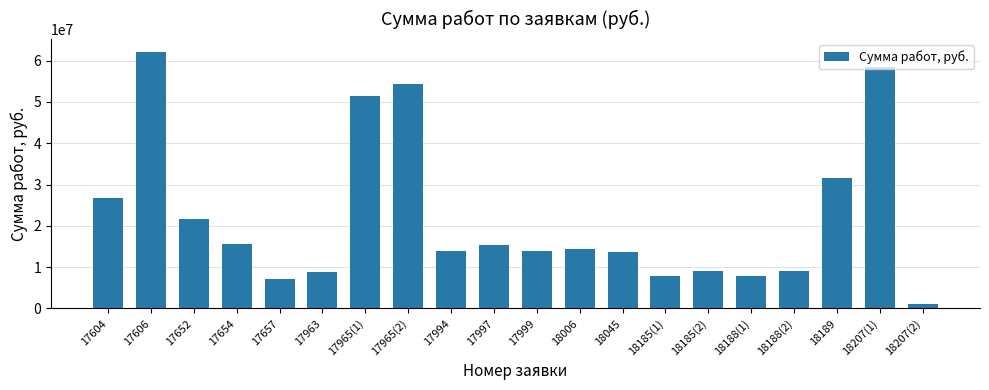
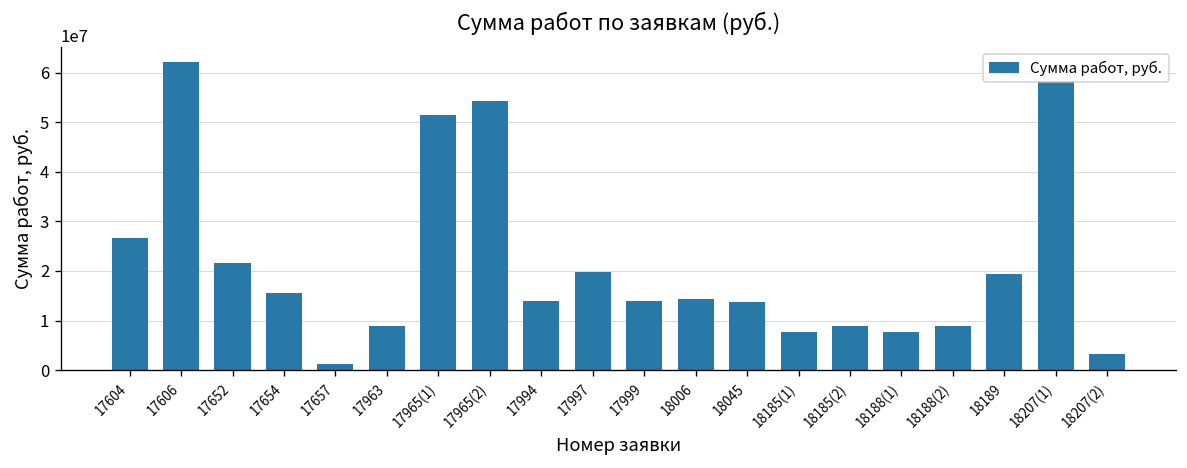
17657: 7000000 -> 1000000
17997: 15000000 -> 20000000
18189: 32000000 -> 19000000
18207(2): 1000000 -> 3000000
